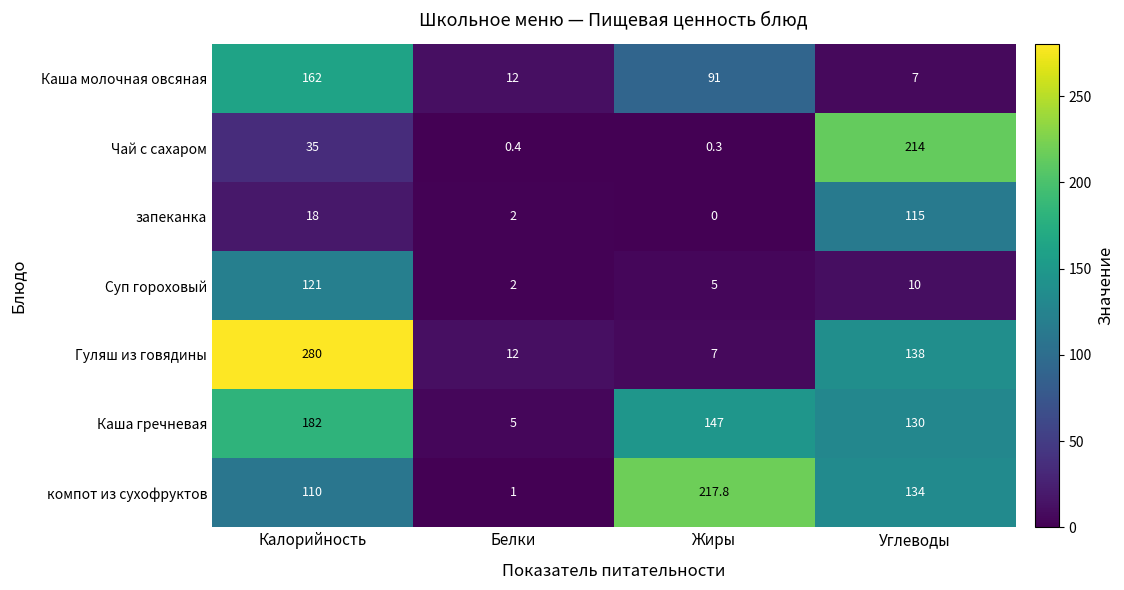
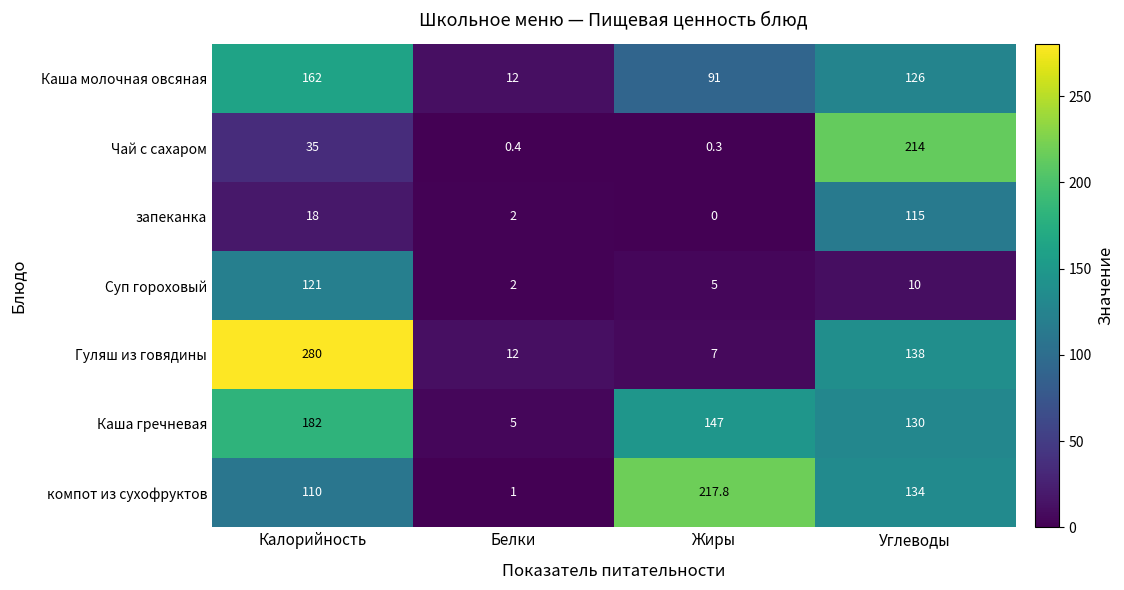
Каша молочная овсяная, Углеводы: 7 -> 126
